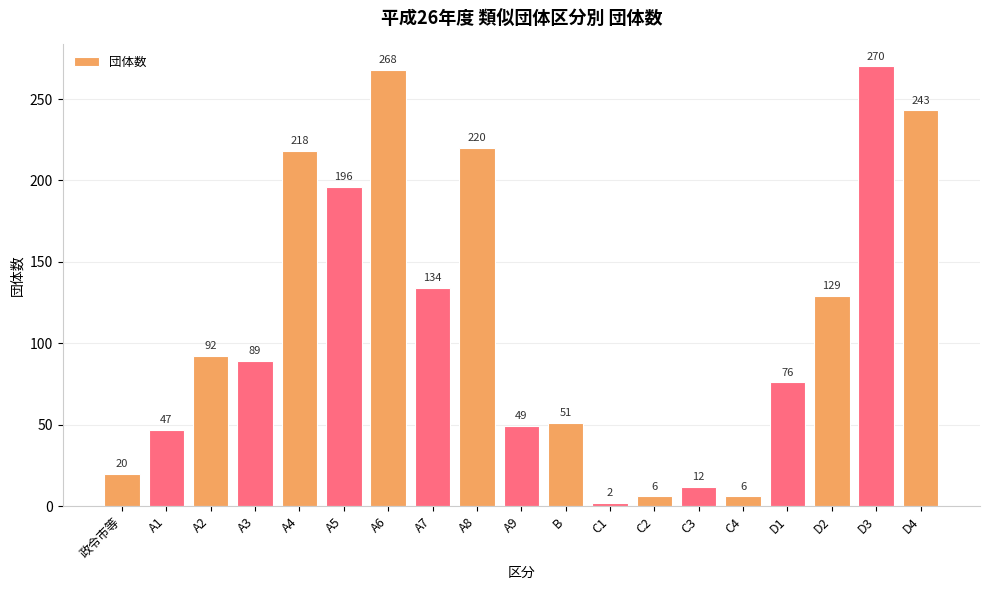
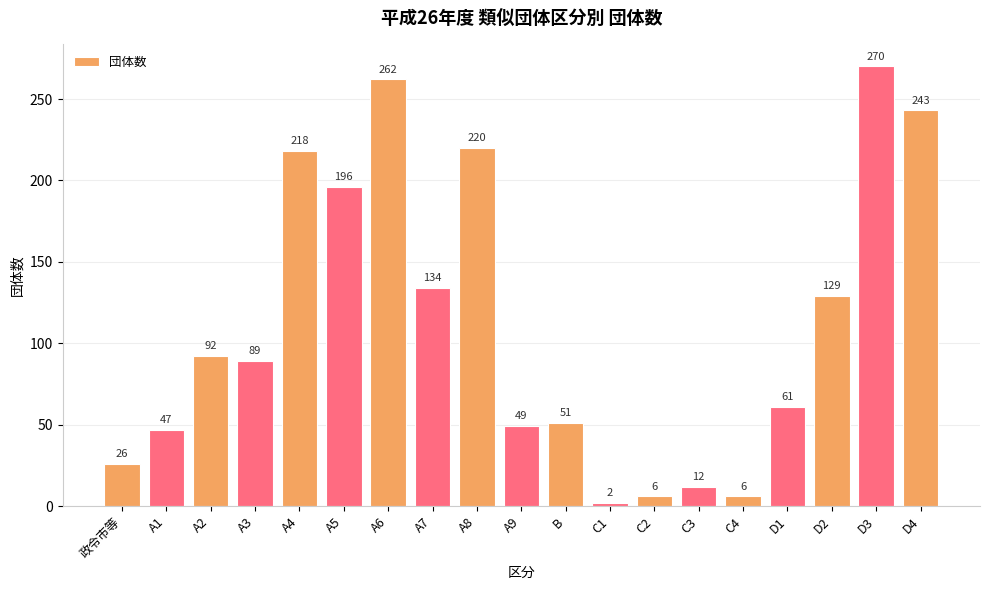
政令市等: 20 -> 26
A6: 268 -> 262
D1: 76 -> 61
